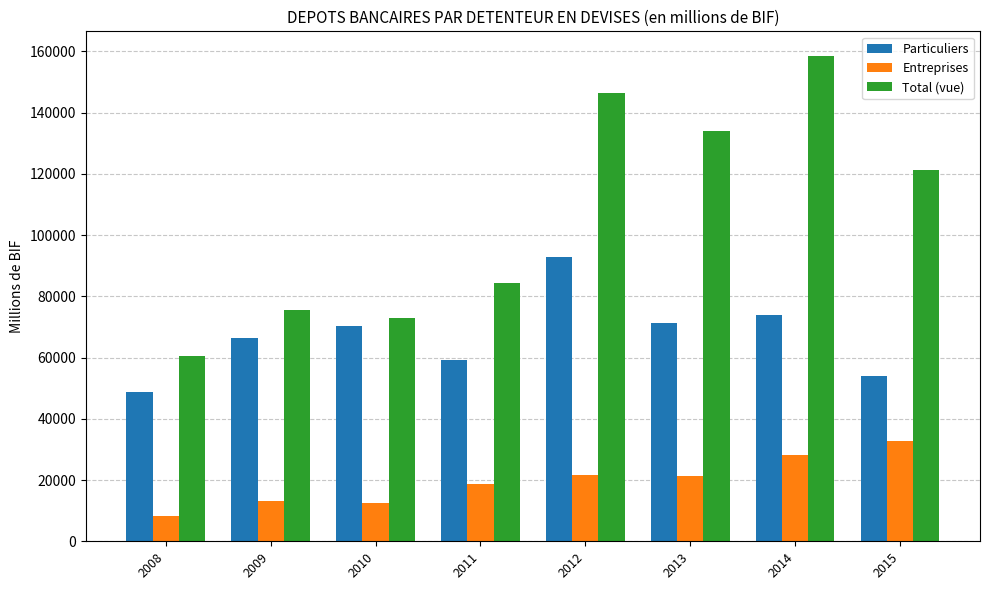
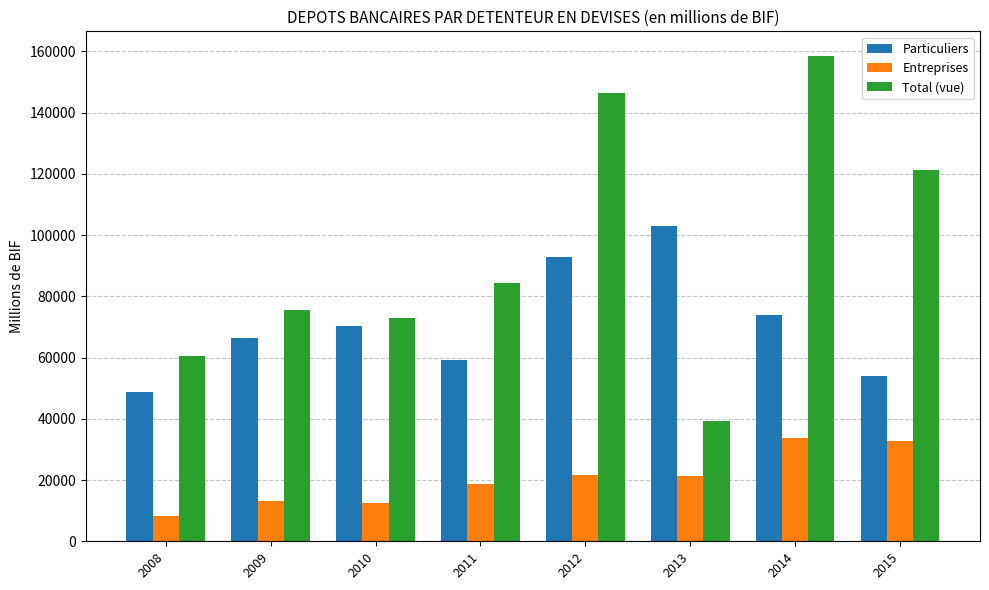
Particuliers, 2013: 71000 -> 103000
Total (vue), 2013: 134000 -> 39000
Entreprises, 2014: 28000 -> 34000
